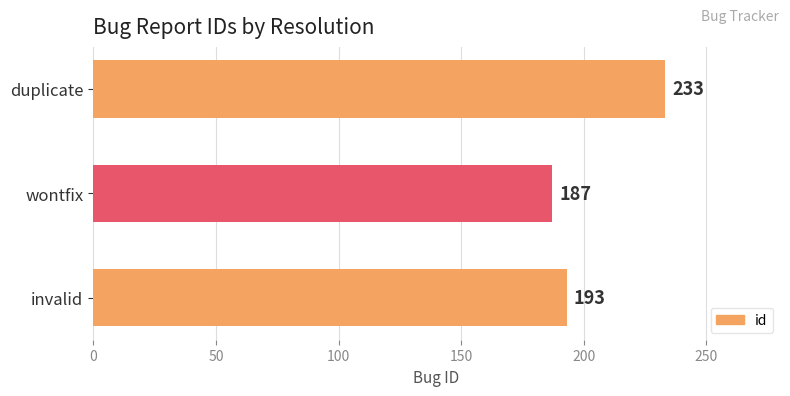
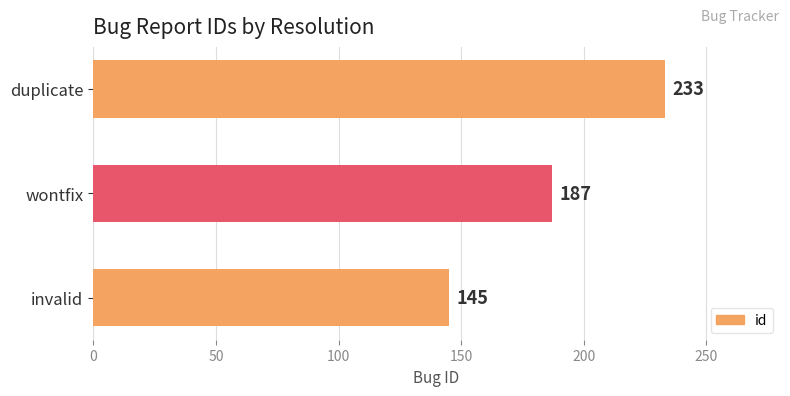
invalid: 193 -> 145
